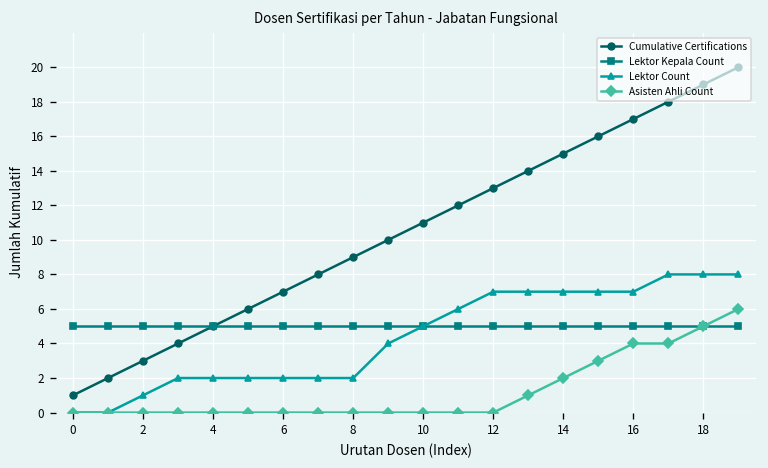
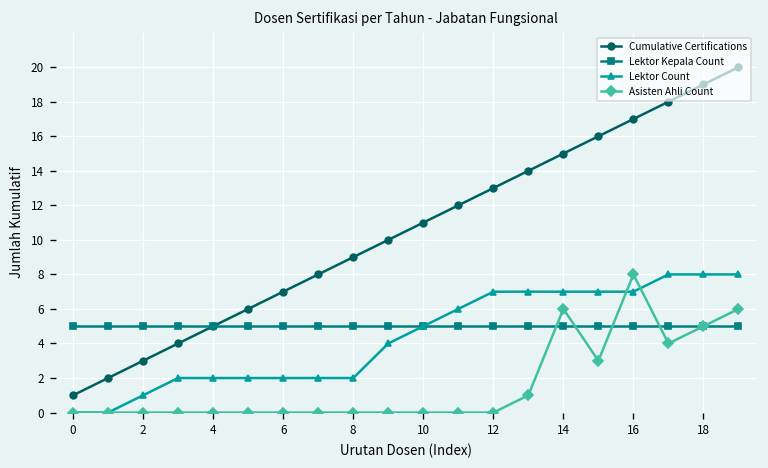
Asisten Ahli Count, 14: 2 -> 6
Asisten Ahli Count, 16: 4 -> 8
